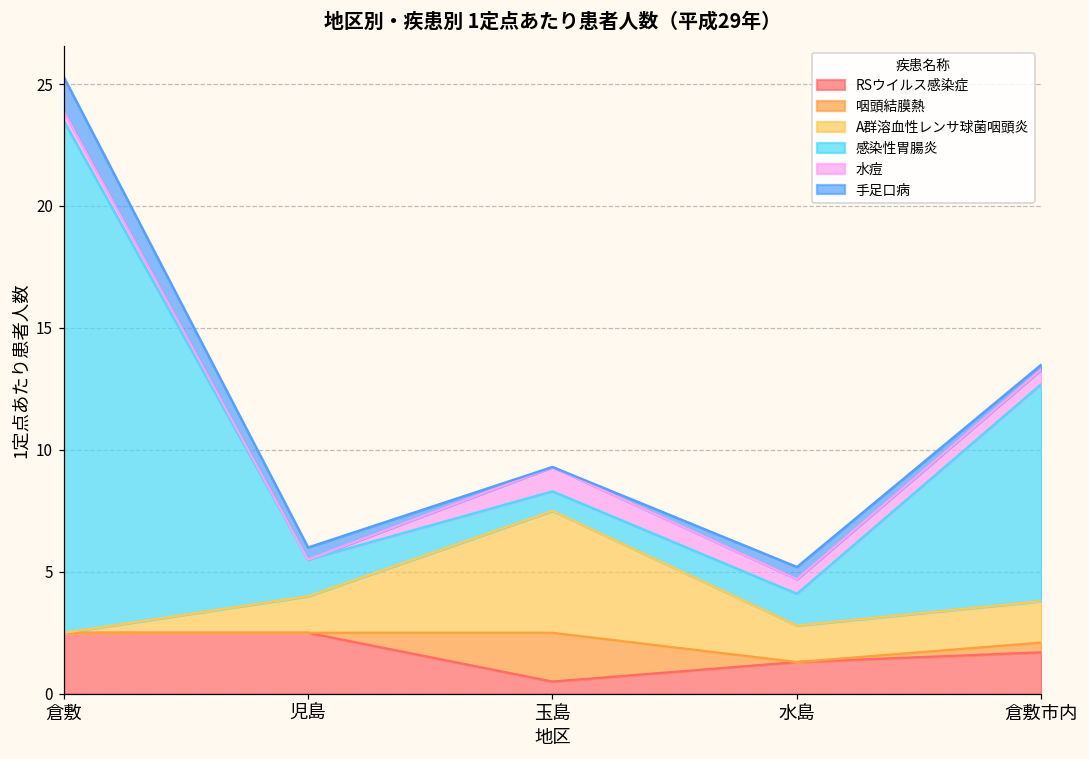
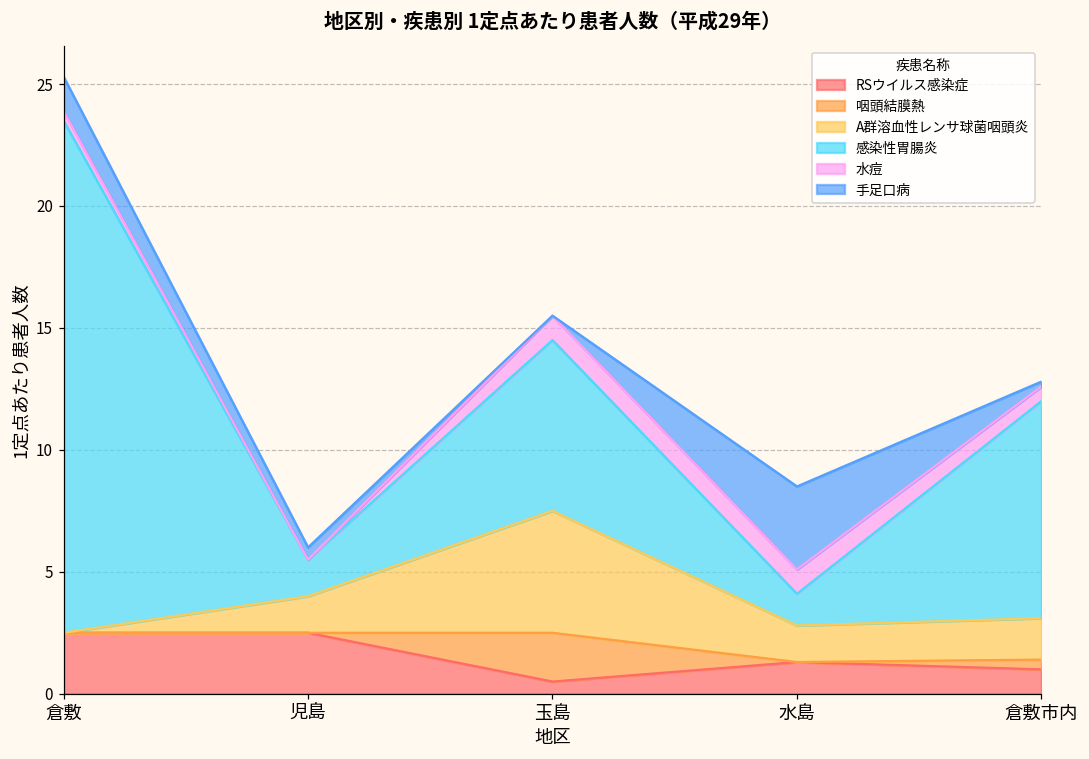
感染性胃腸炎, 玉島: 0.8 -> 7.0
水痘, 水島: 0.6 -> 1.0
手足口病, 水島: 0.5 -> 3.4
RSウイルス感染症, 倉敷市内: 1.7 -> 1.0
